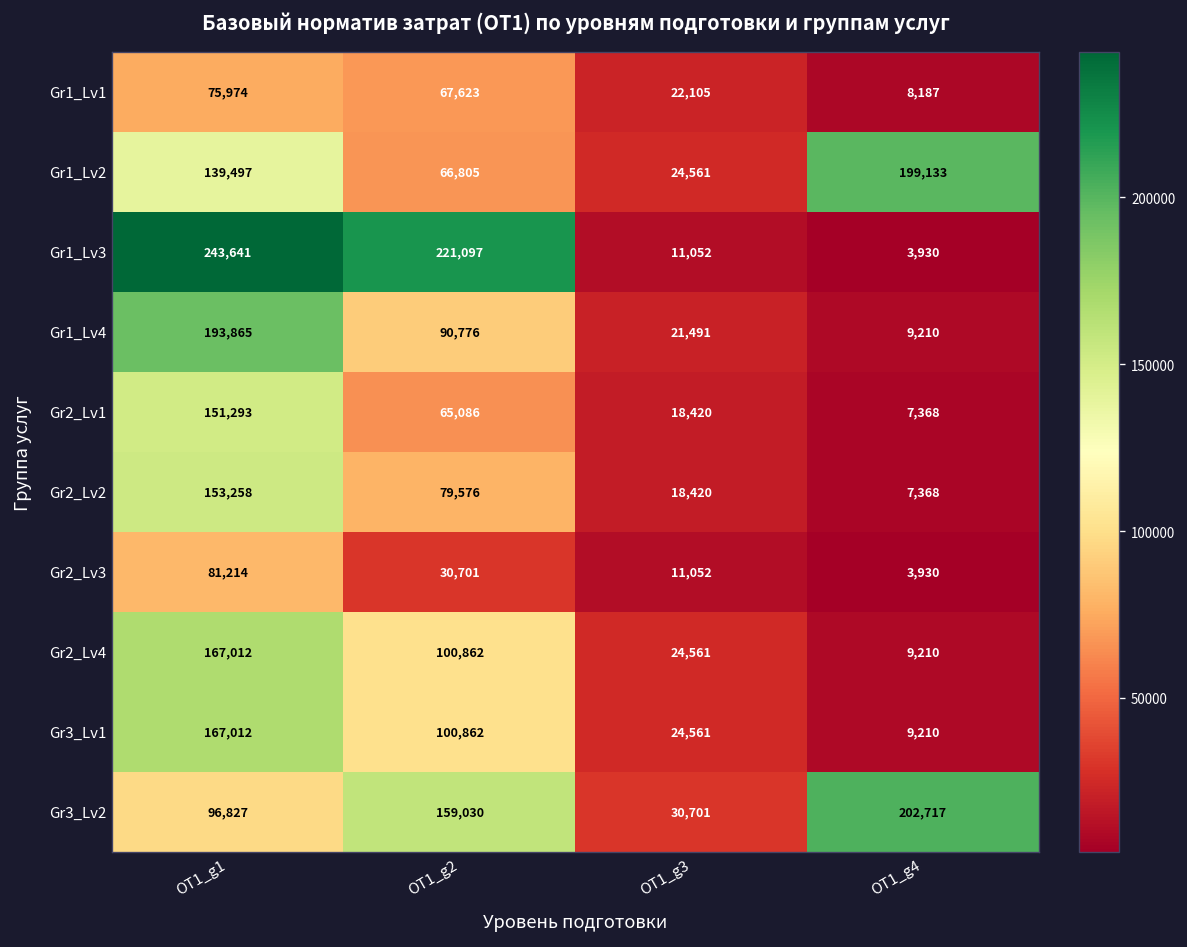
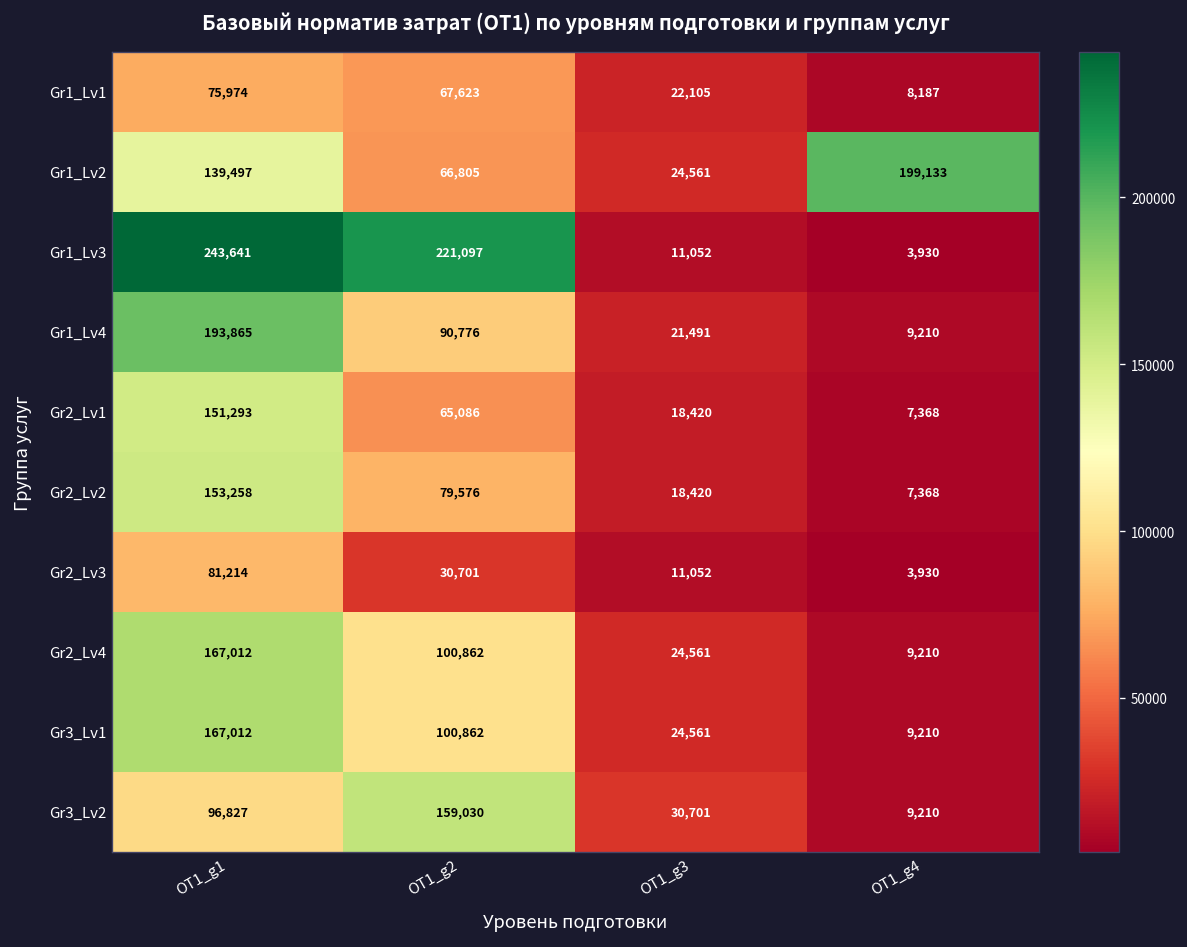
Gr3_Lv2, ОТ1_g4: 202,717 -> 9,210
